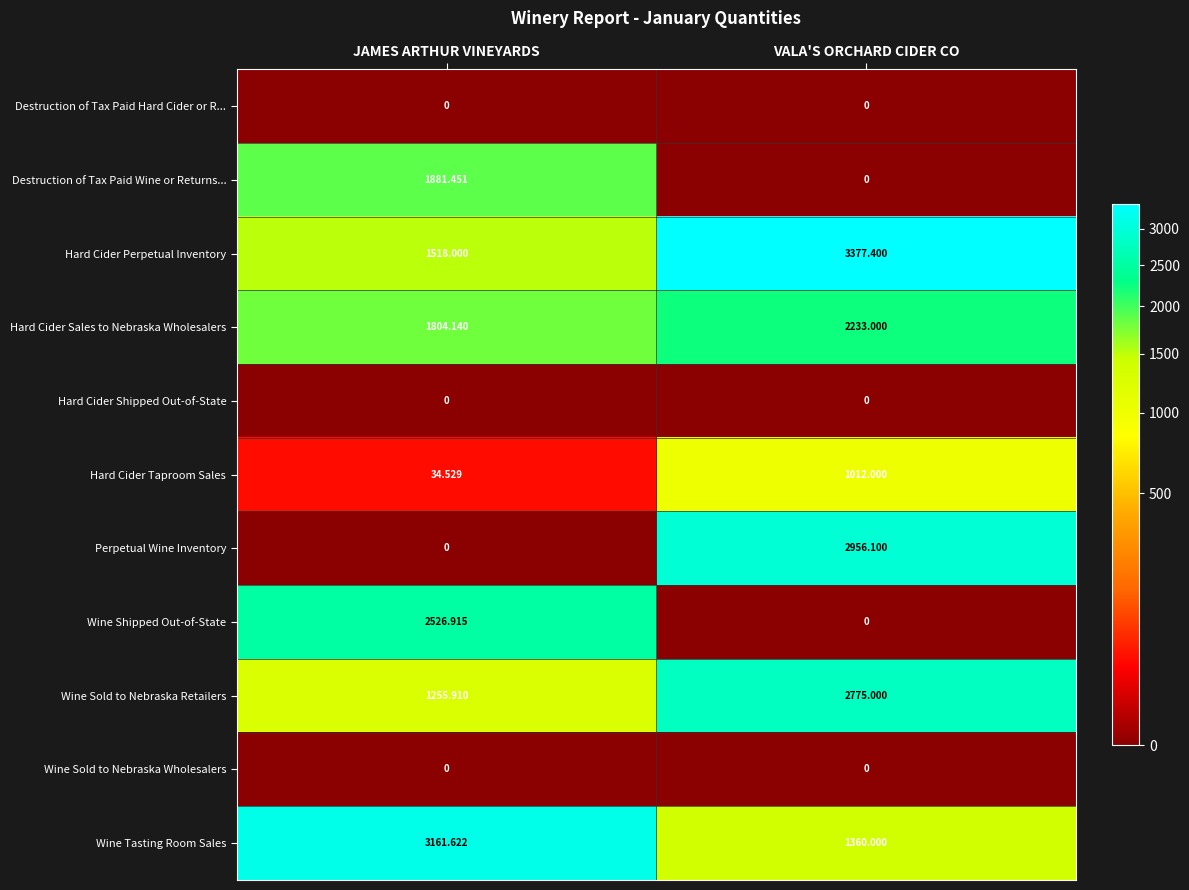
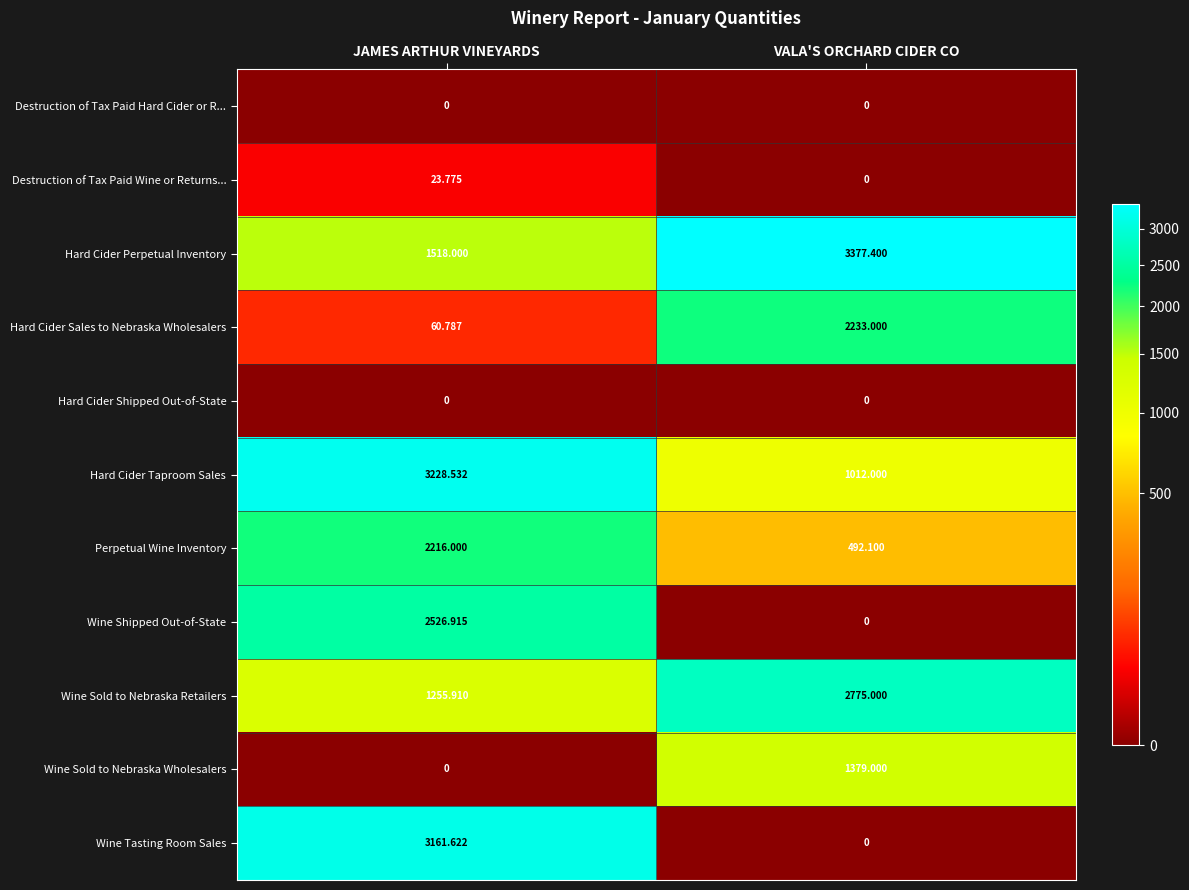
Destruction of Tax Paid Wine or Returns..., JAMES ARTHUR VINEYARDS: 1881.451 -> 23.775
Hard Cider Sales to Nebraska Wholesalers, JAMES ARTHUR VINEYARDS: 1804.140 -> 60.787
Hard Cider Taproom Sales, JAMES ARTHUR VINEYARDS: 34.529 -> 3228.532
Perpetual Wine Inventory, JAMES ARTHUR VINEYARDS: 0 -> 2216.000
Perpetual Wine Inventory, VALA'S ORCHARD CIDER CO: 2956.100 -> 492.100
Wine Sold to Nebraska Wholesalers, VALA'S ORCHARD CIDER CO: 0 -> 1379.000
Wine Tasting Room Sales, VALA'S ORCHARD CIDER CO: 1360.000 -> 0
